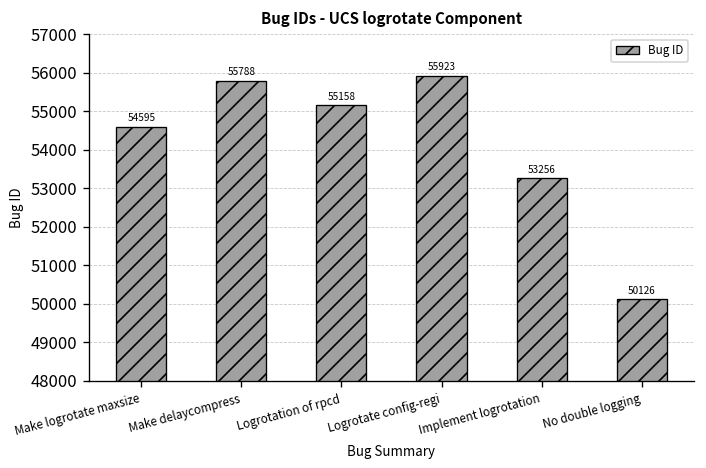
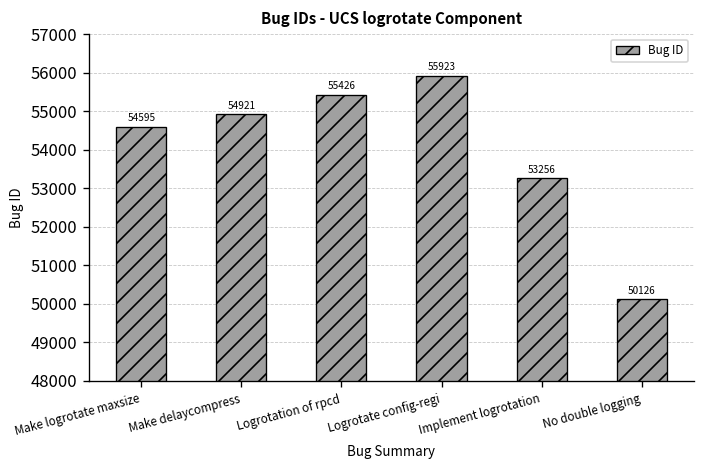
Make delaycompress: 55788 -> 54921
Logrotation of rpcd: 55158 -> 55426
